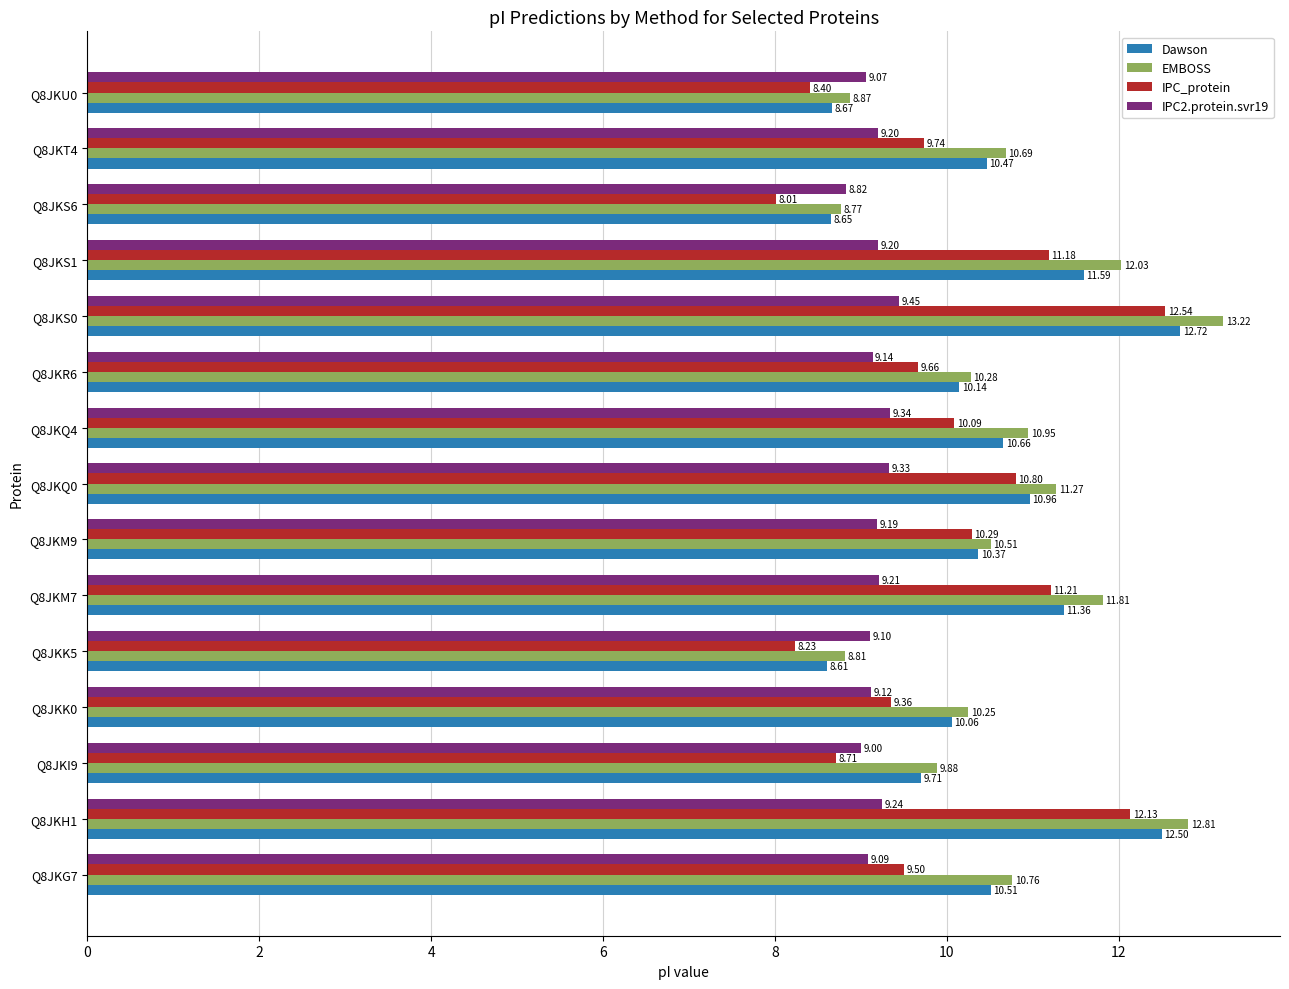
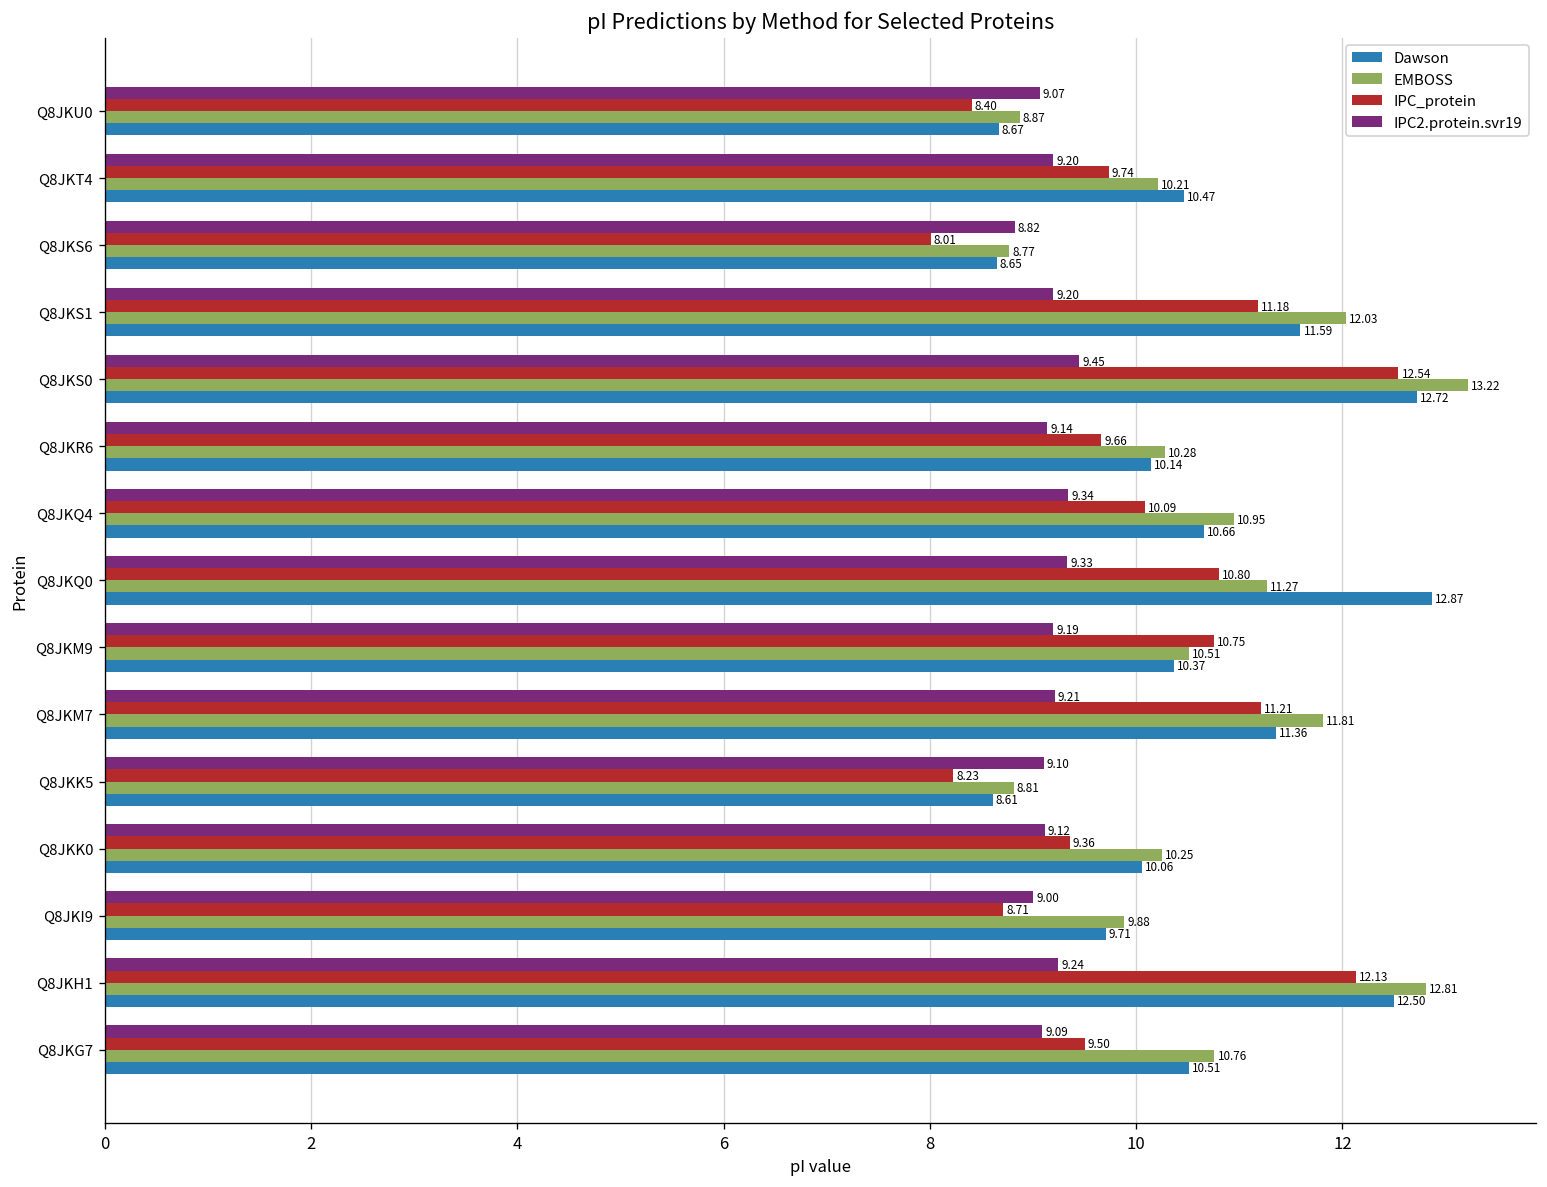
EMBOSS, Q8JKT4: 10.69 -> 10.21
Dawson, Q8JKQ0: 10.96 -> 12.87
IPC_protein, Q8JKM9: 10.29 -> 10.75
